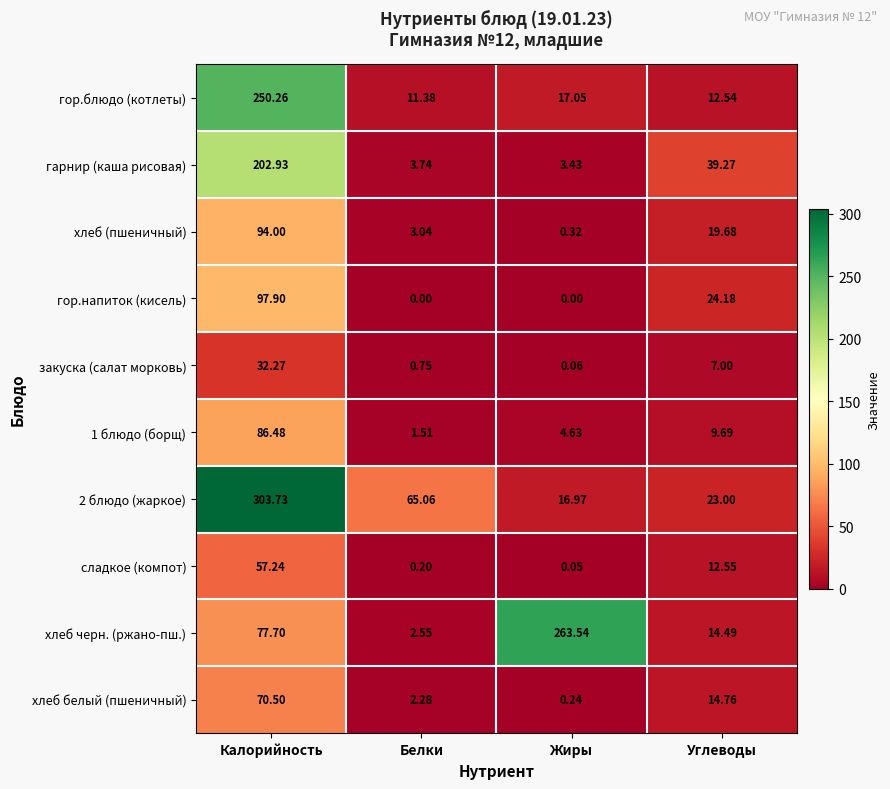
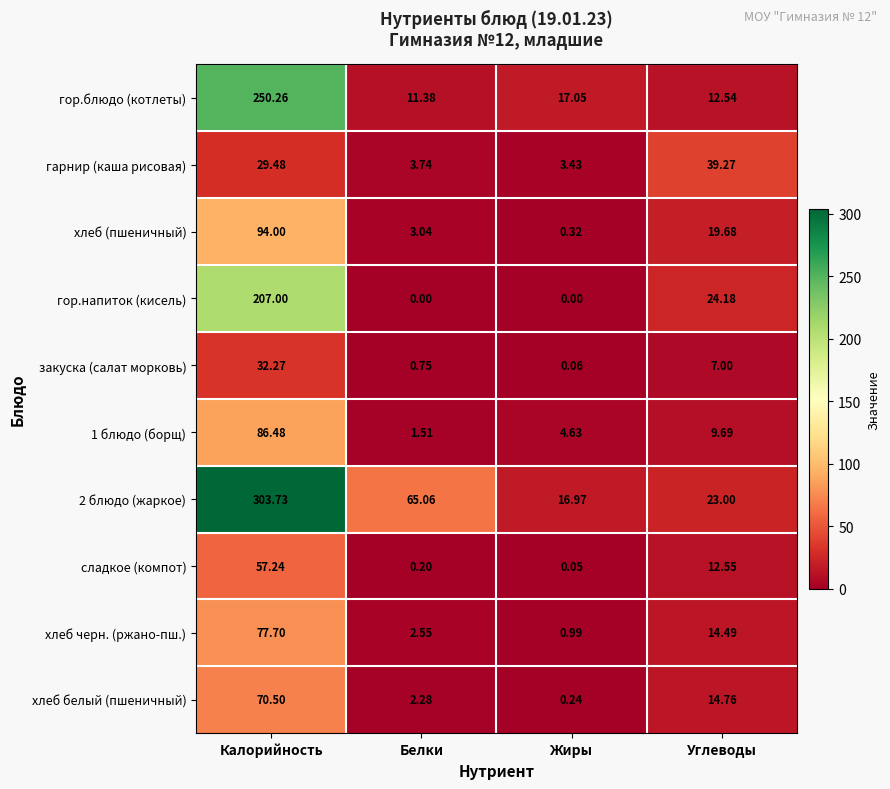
гарнир (каша рисовая), Калорийность: 202.93 -> 29.48
гор.напиток (кисель), Калорийность: 97.90 -> 207.00
хлеб черн. (ржано-пш.), Жиры: 263.54 -> 0.99
